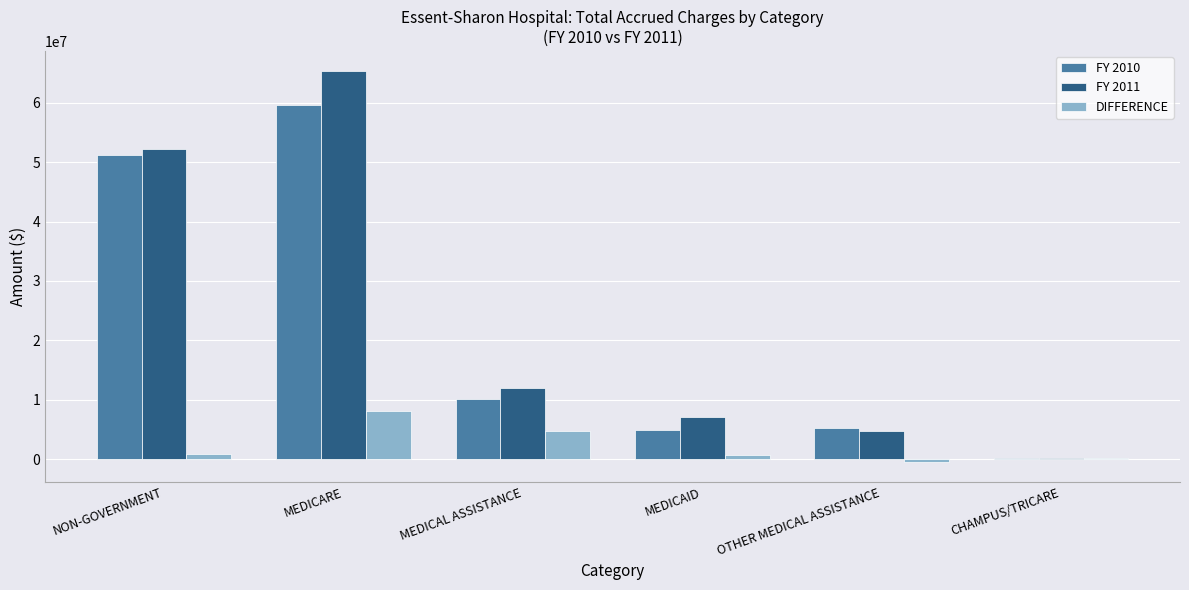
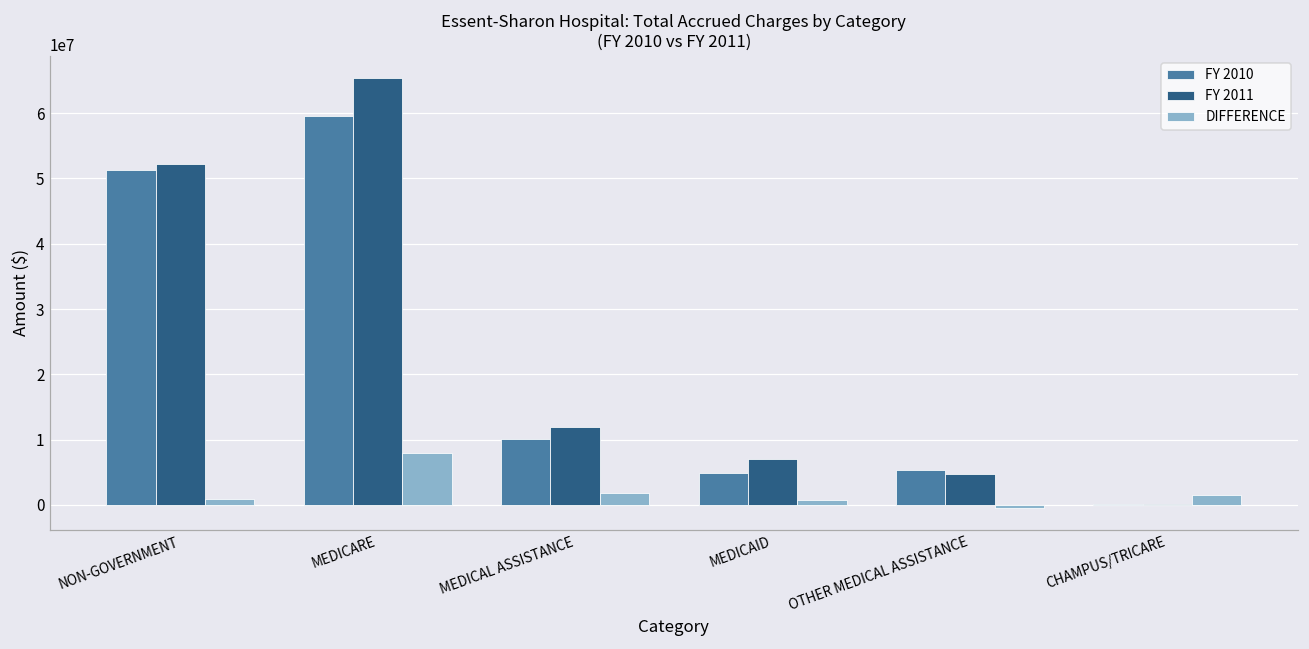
DIFFERENCE, MEDICAL ASSISTANCE: 5000000 -> 2000000
DIFFERENCE, CHAMPUS/TRICARE: 0 -> 2000000
